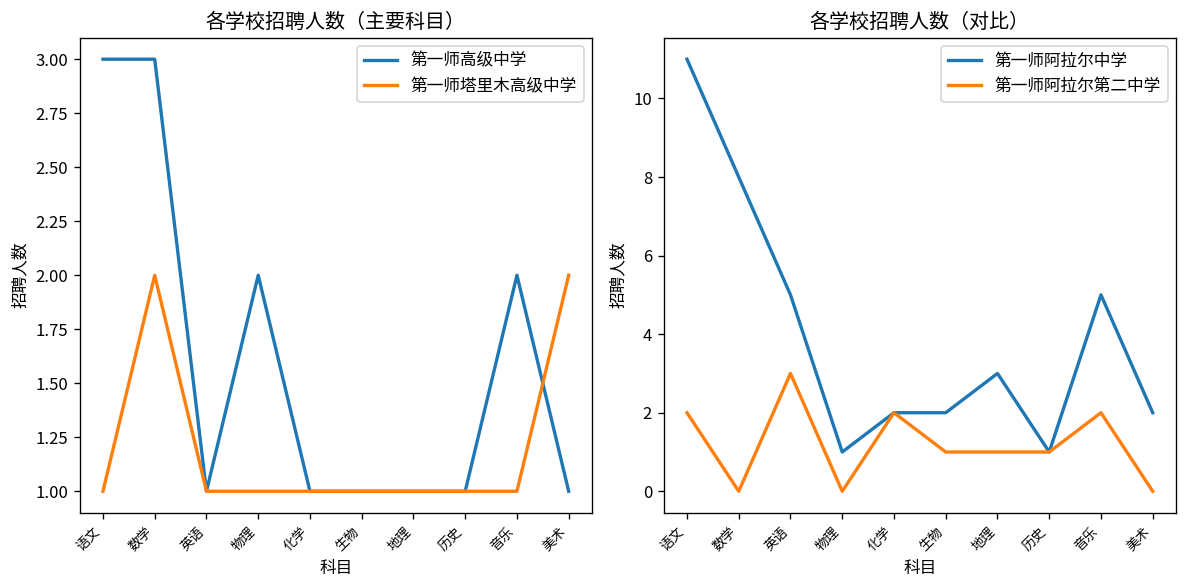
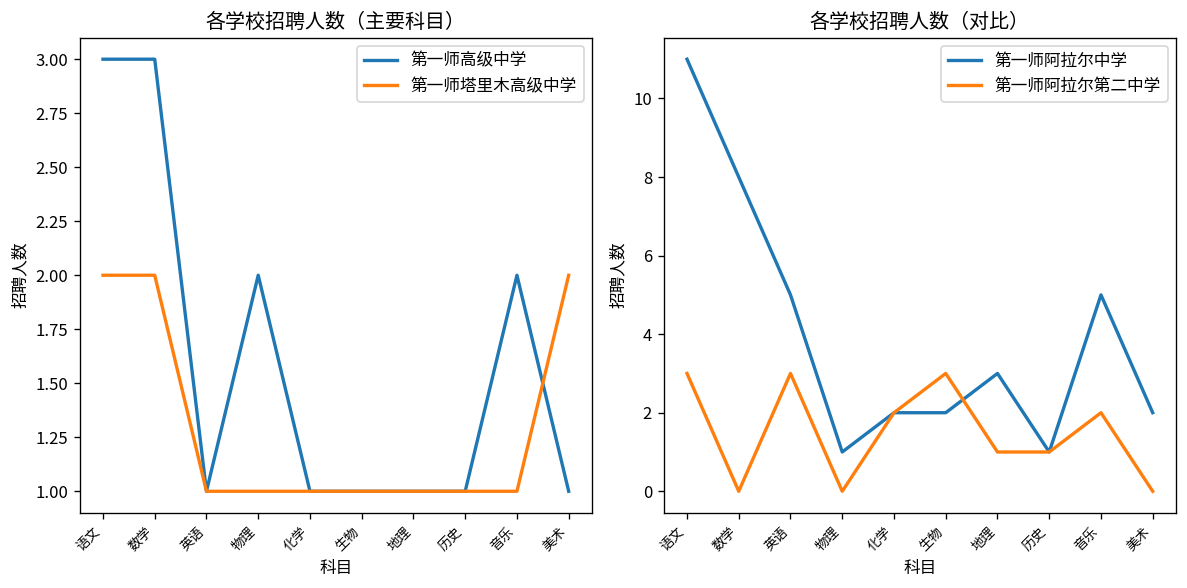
各学校招聘人数（主要科目）, 第一师塔里木高级中学, 语文: 1 -> 2
各学校招聘人数（对比）, 第一师阿拉尔第二中学, 语文: 2 -> 3
各学校招聘人数（对比）, 第一师阿拉尔第二中学, 生物: 1 -> 3
